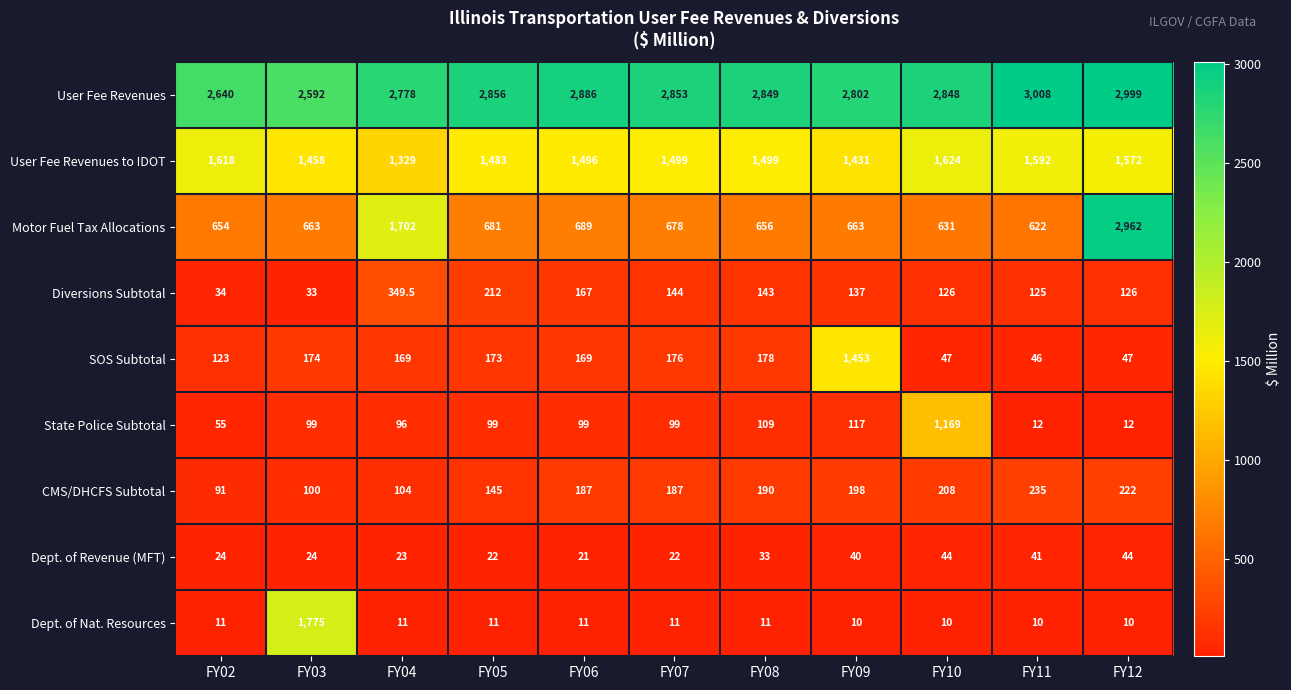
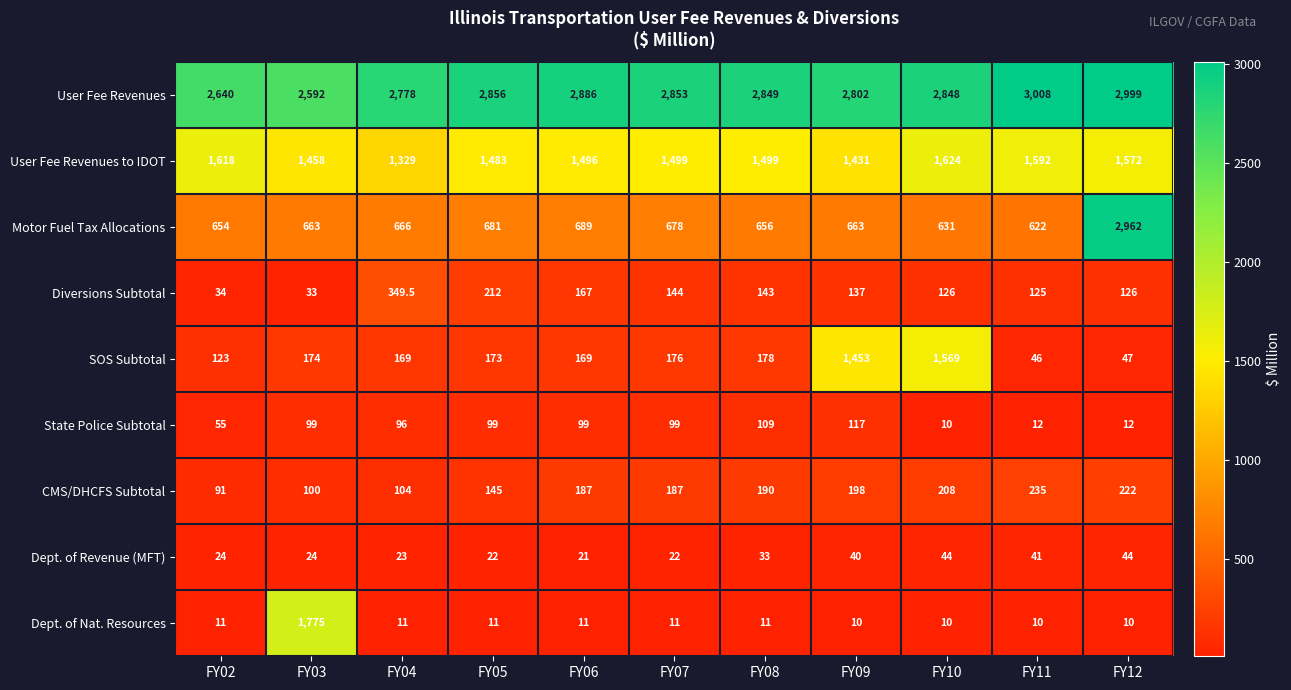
Motor Fuel Tax Allocations, FY04: 1,702 -> 666
SOS Subtotal, FY10: 47 -> 1,569
State Police Subtotal, FY10: 1,169 -> 10
